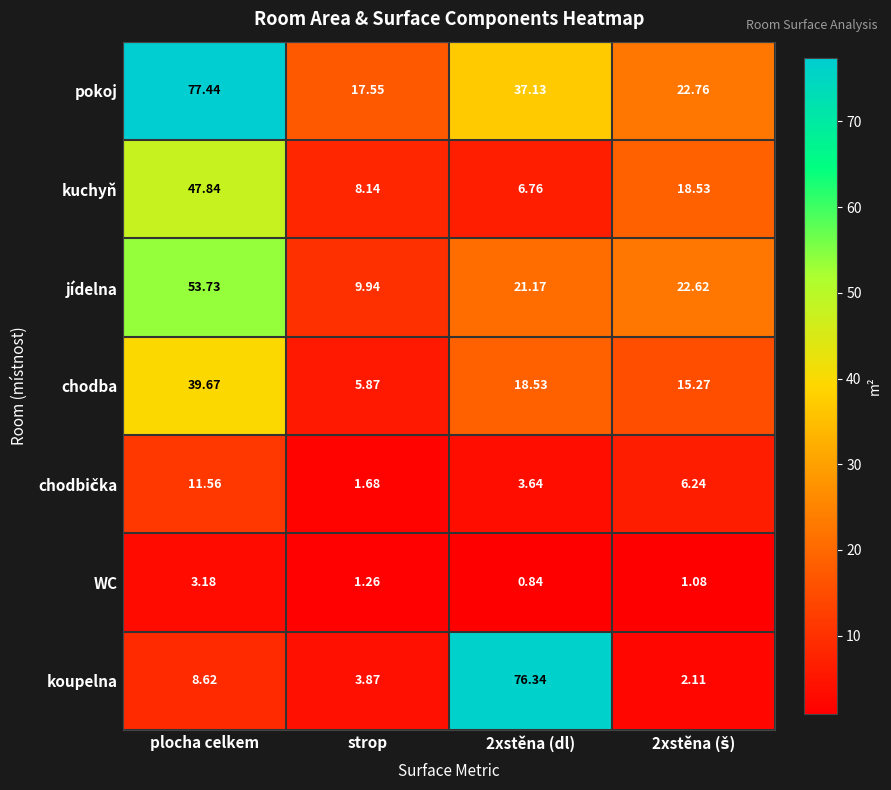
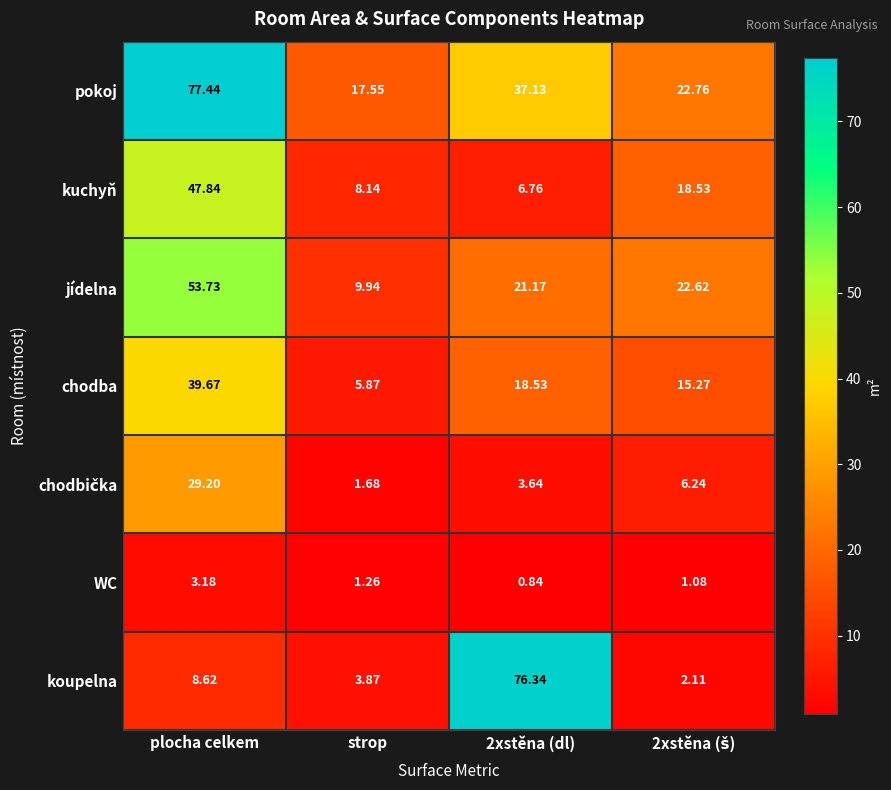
chodbička, plocha celkem: 11.56 -> 29.20
